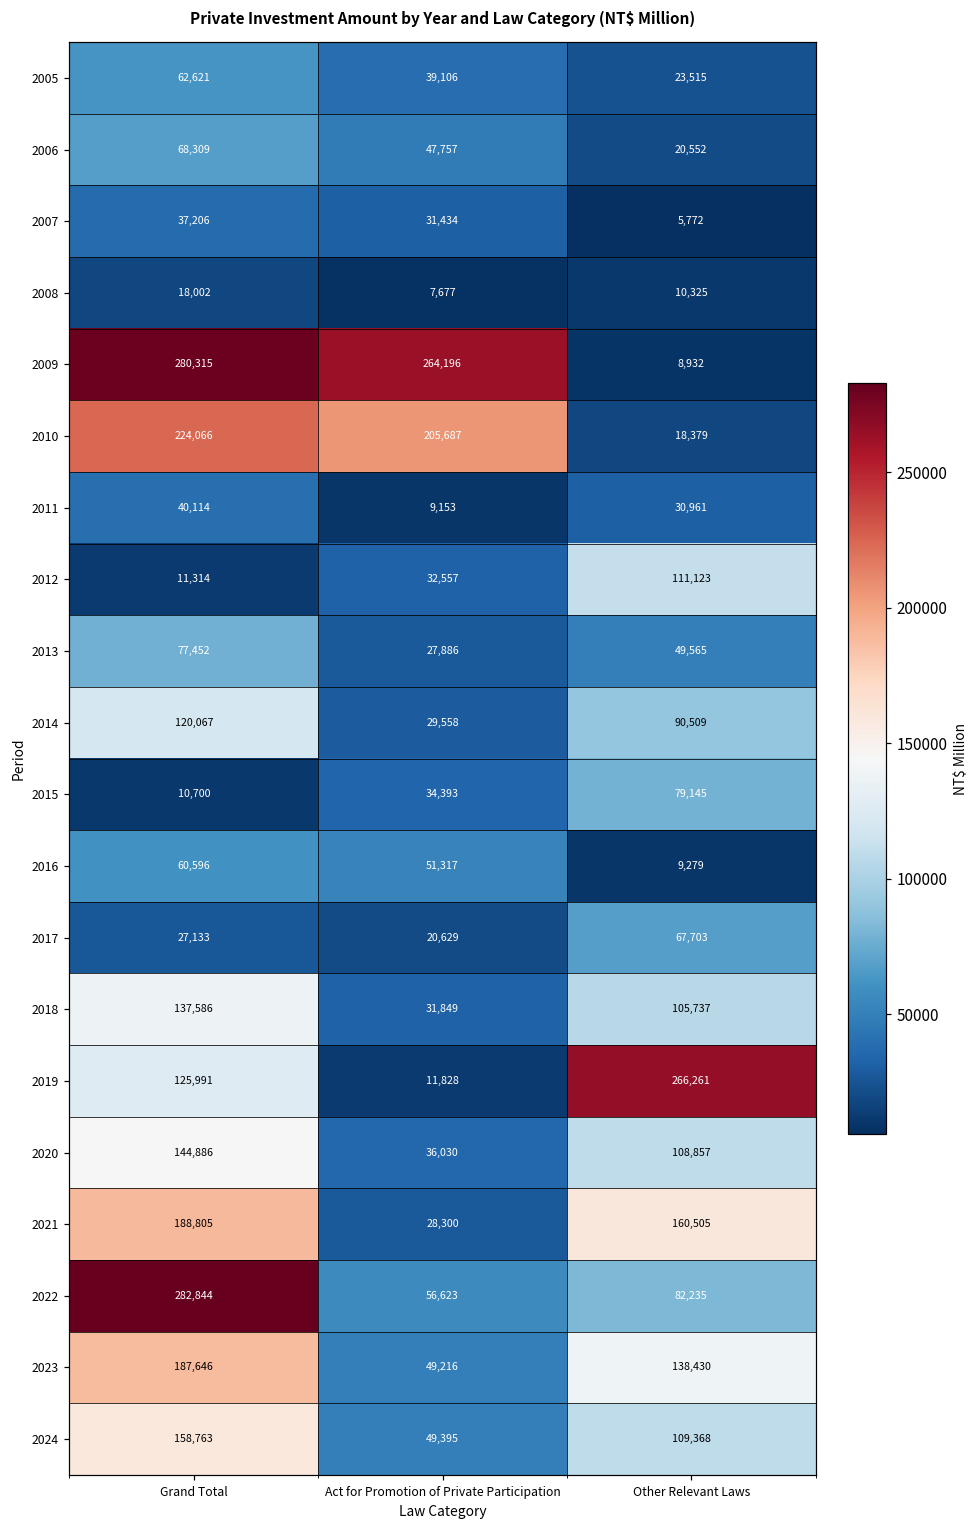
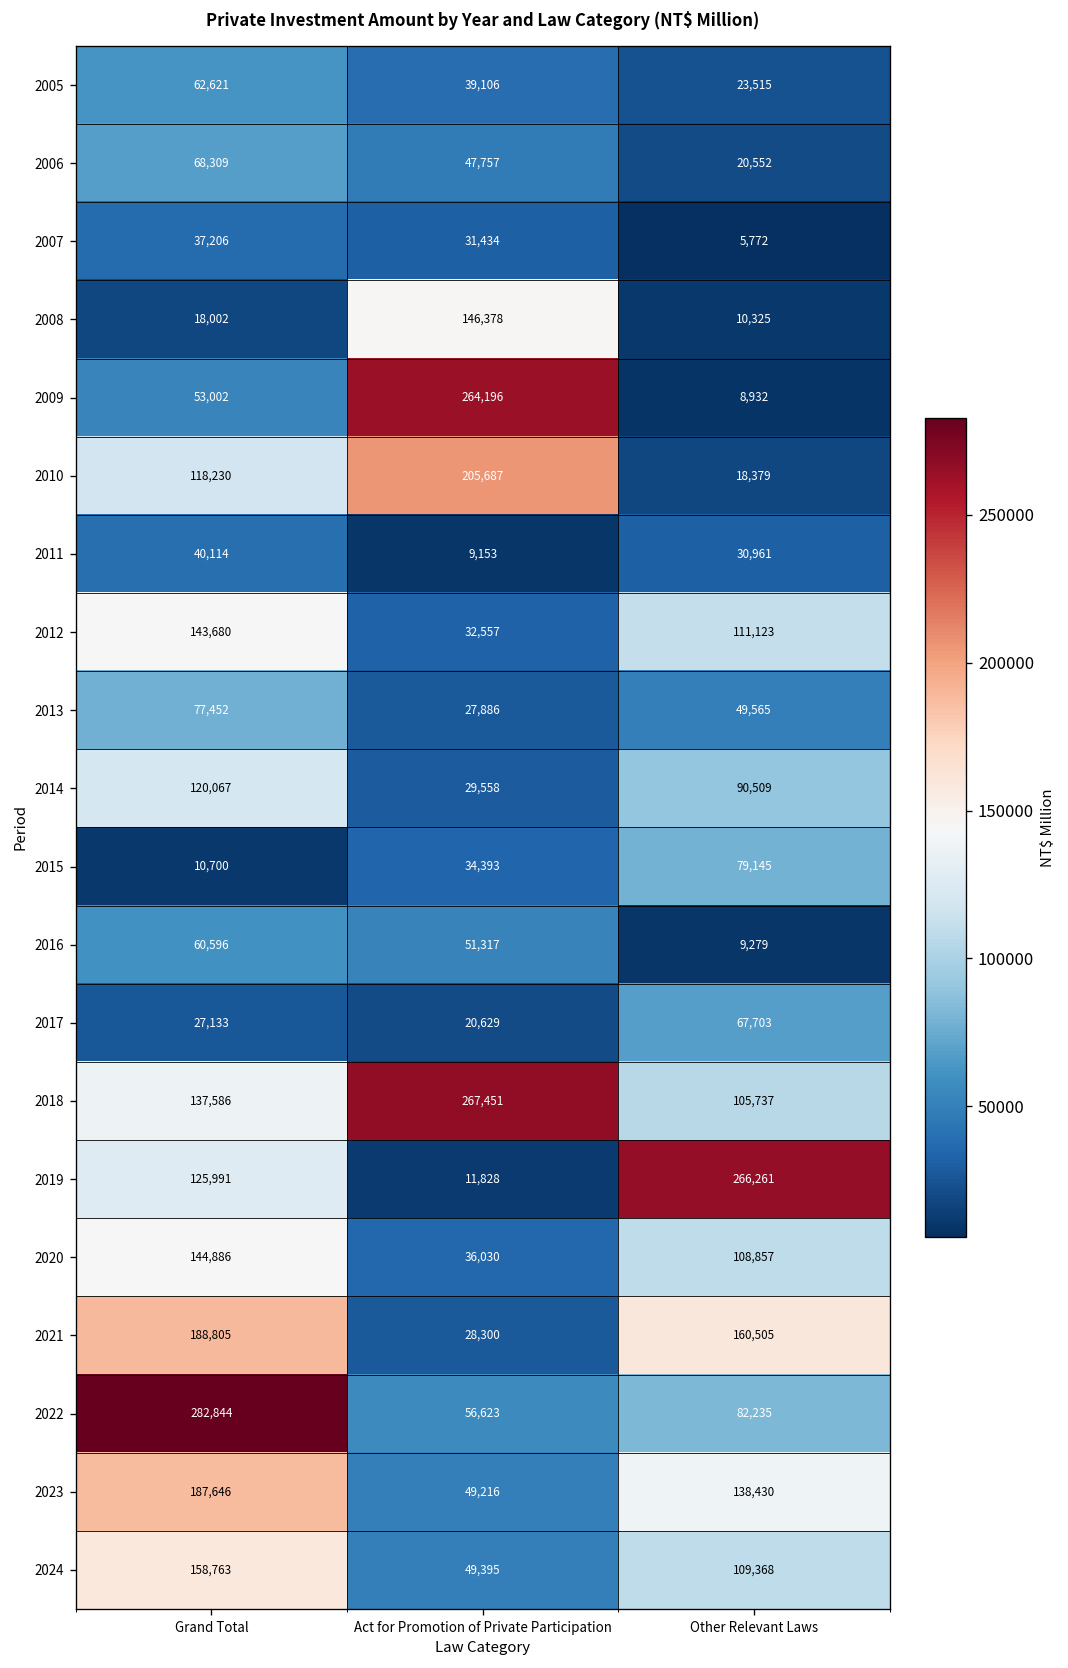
2008, Act for Promotion of Private Participation: 7,677 -> 146,378
2009, Grand Total: 280,315 -> 53,002
2010, Grand Total: 224,066 -> 118,230
2012, Grand Total: 11,314 -> 143,680
2018, Act for Promotion of Private Participation: 31,849 -> 267,451
